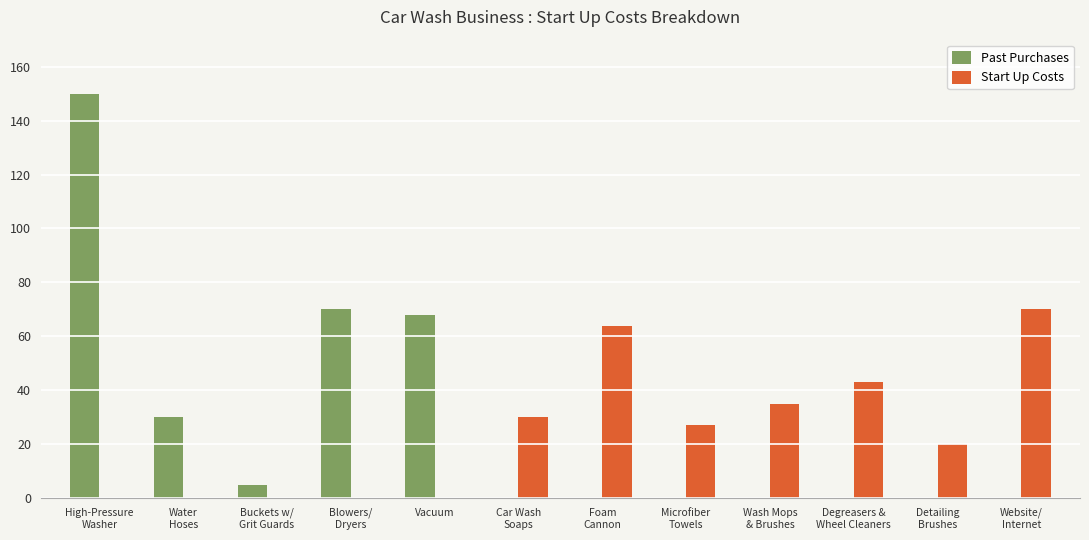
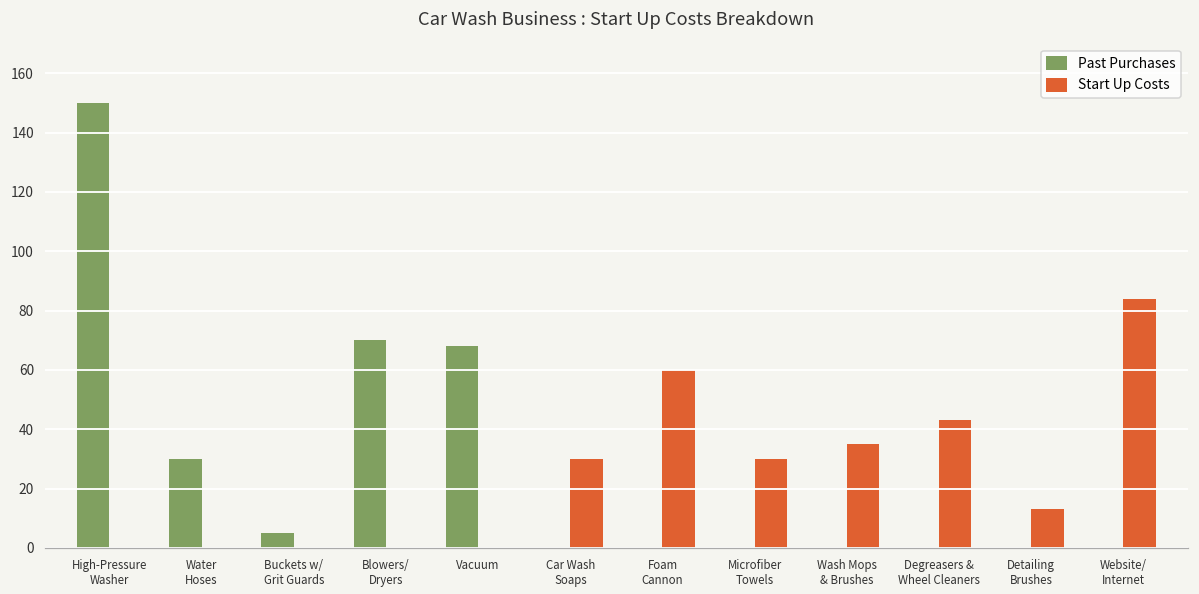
Start Up Costs, Foam Cannon: 64 -> 60
Start Up Costs, Microfiber Towels: 27 -> 30
Start Up Costs, Detailing Brushes: 20 -> 13
Start Up Costs, Website/ Internet: 70 -> 84
